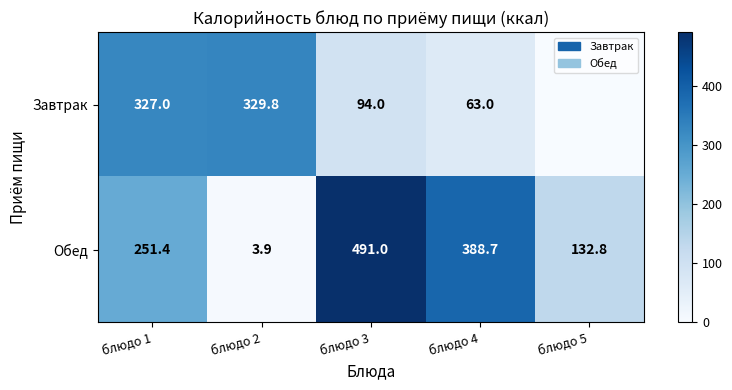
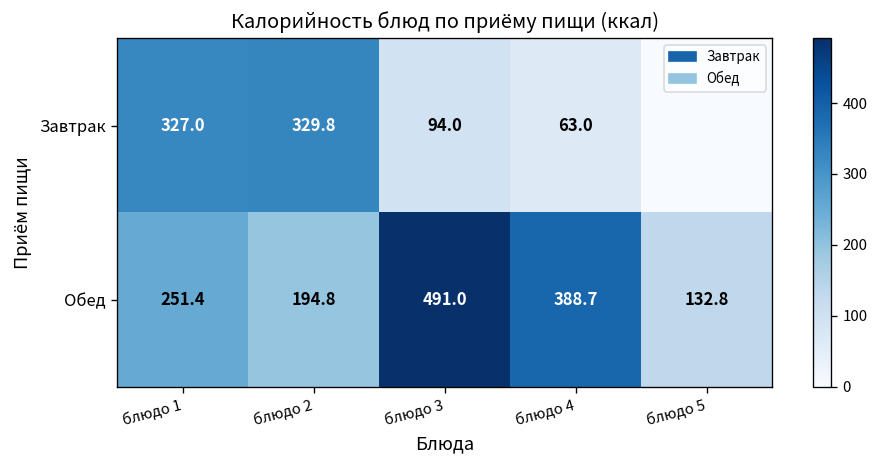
Обед, блюдо 2: 3.9 -> 194.8
